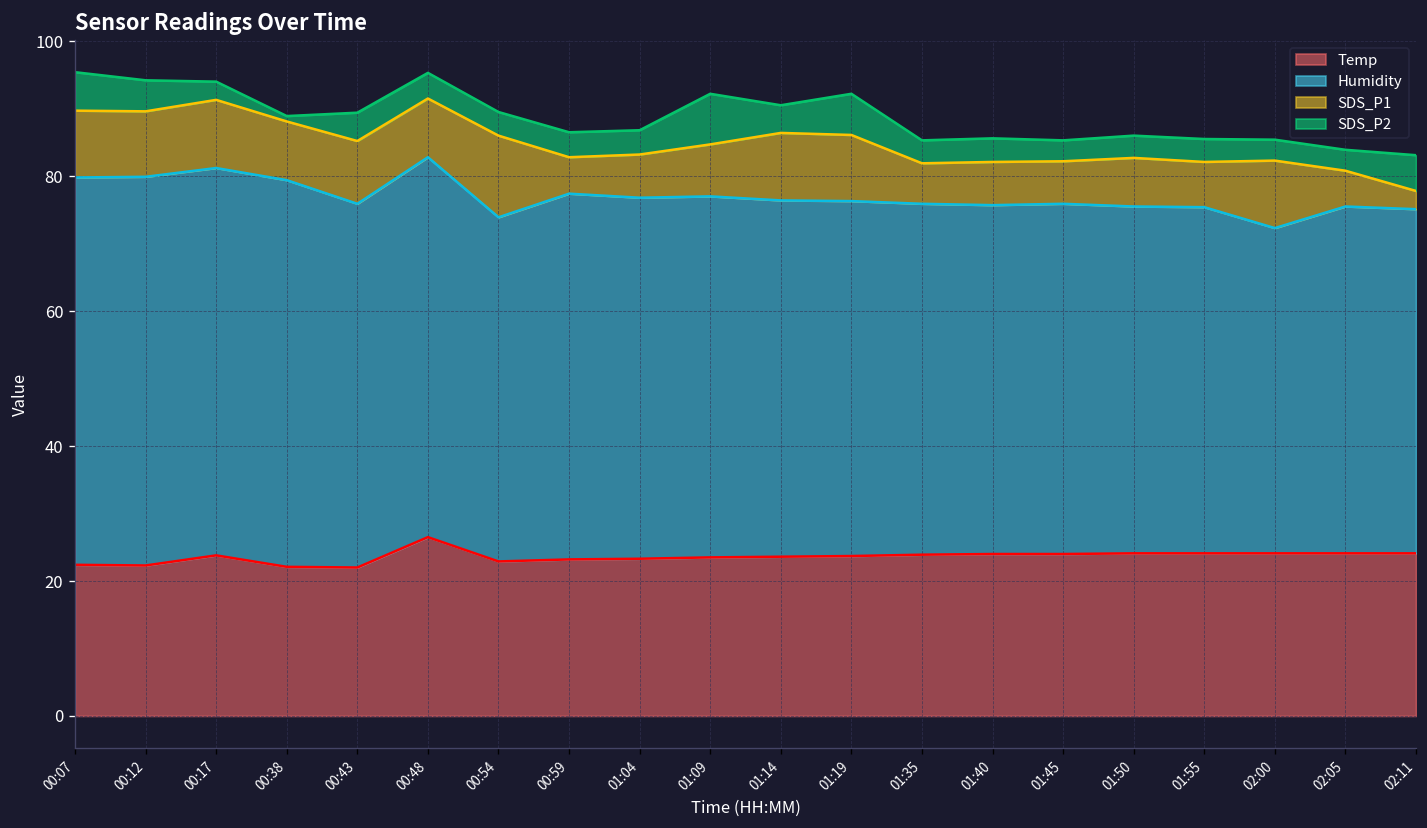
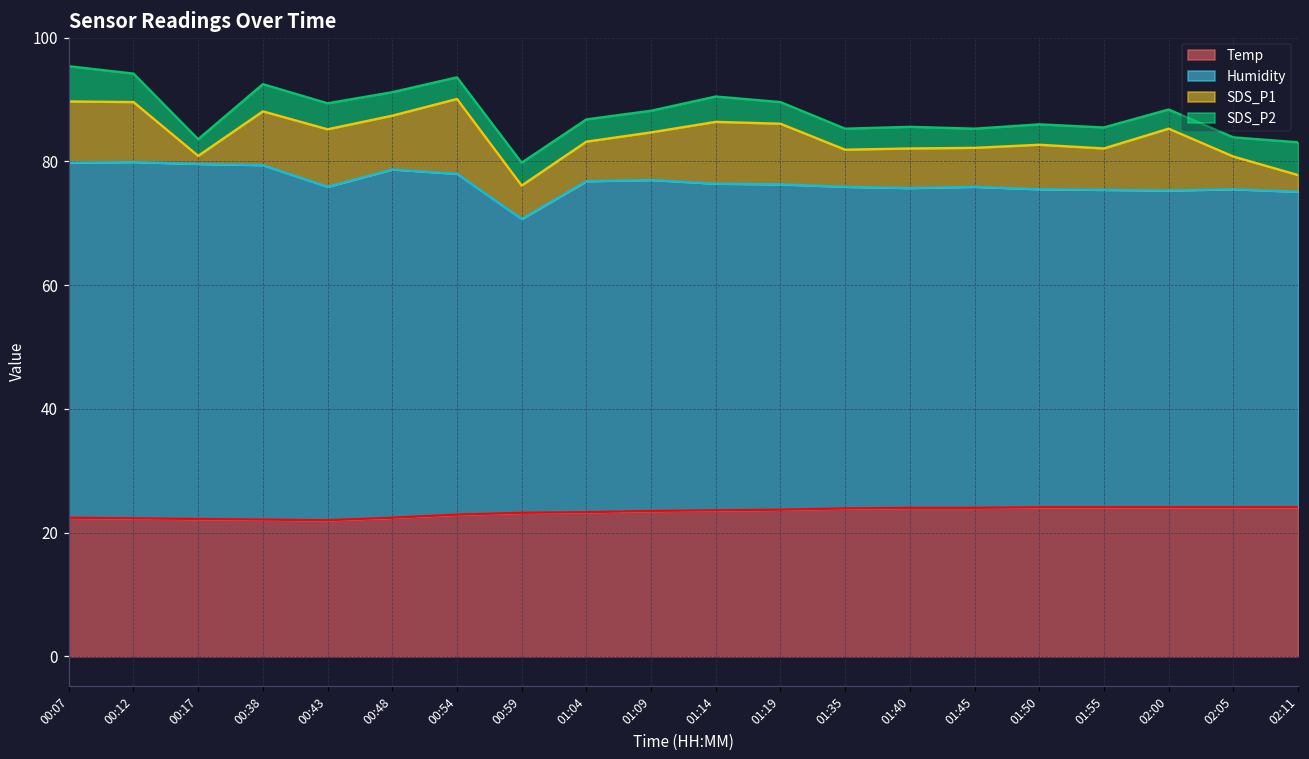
Temp, 00:17: 24 -> 22
SDS_P1, 00:17: 10 -> 1
SDS_P2, 00:38: 1 -> 4
Temp, 00:48: 27 -> 22
Humidity, 00:54: 51 -> 55
Humidity, 00:59: 54 -> 48
SDS_P2, 01:09: 8 -> 4
SDS_P2, 01:19: 6 -> 4
Humidity, 02:00: 48 -> 51
